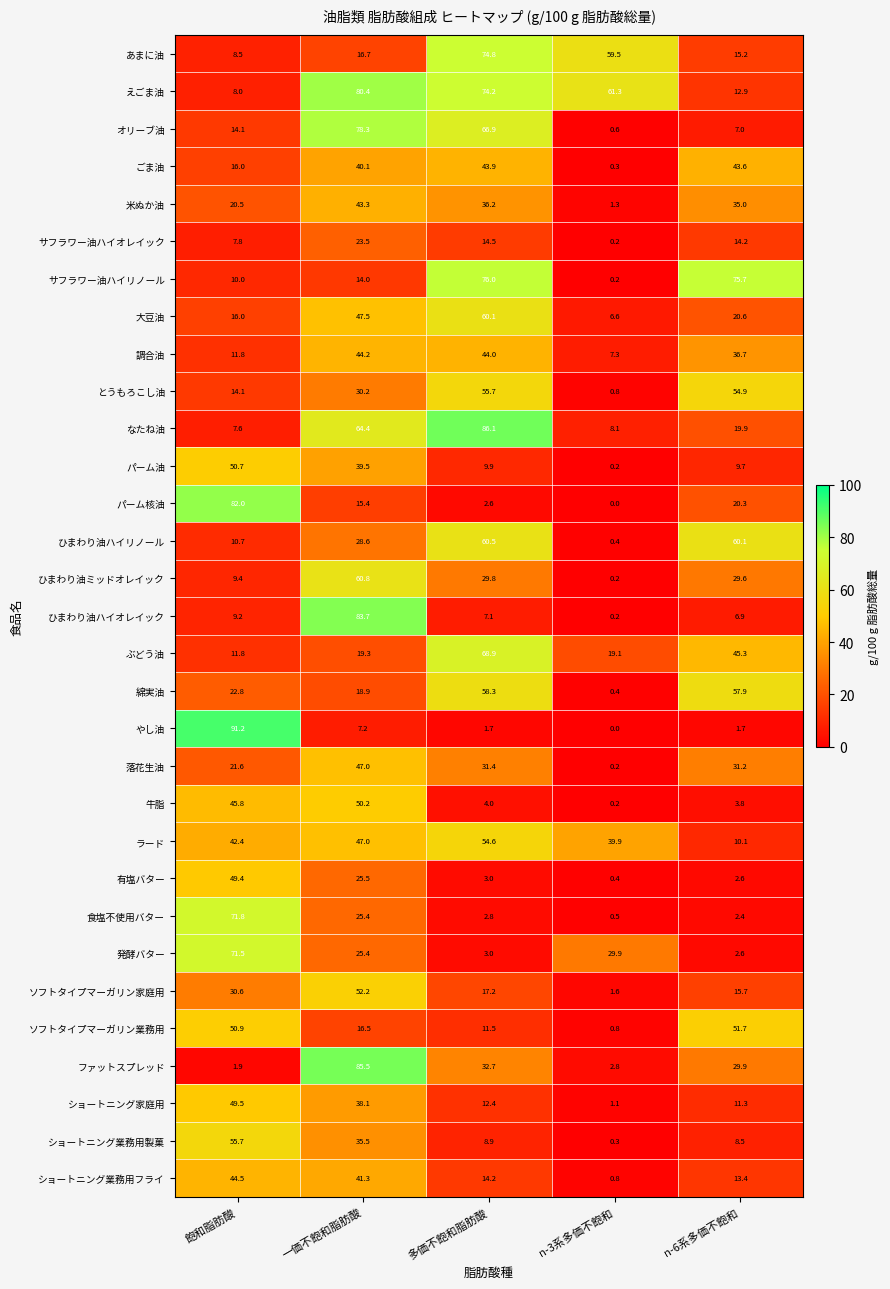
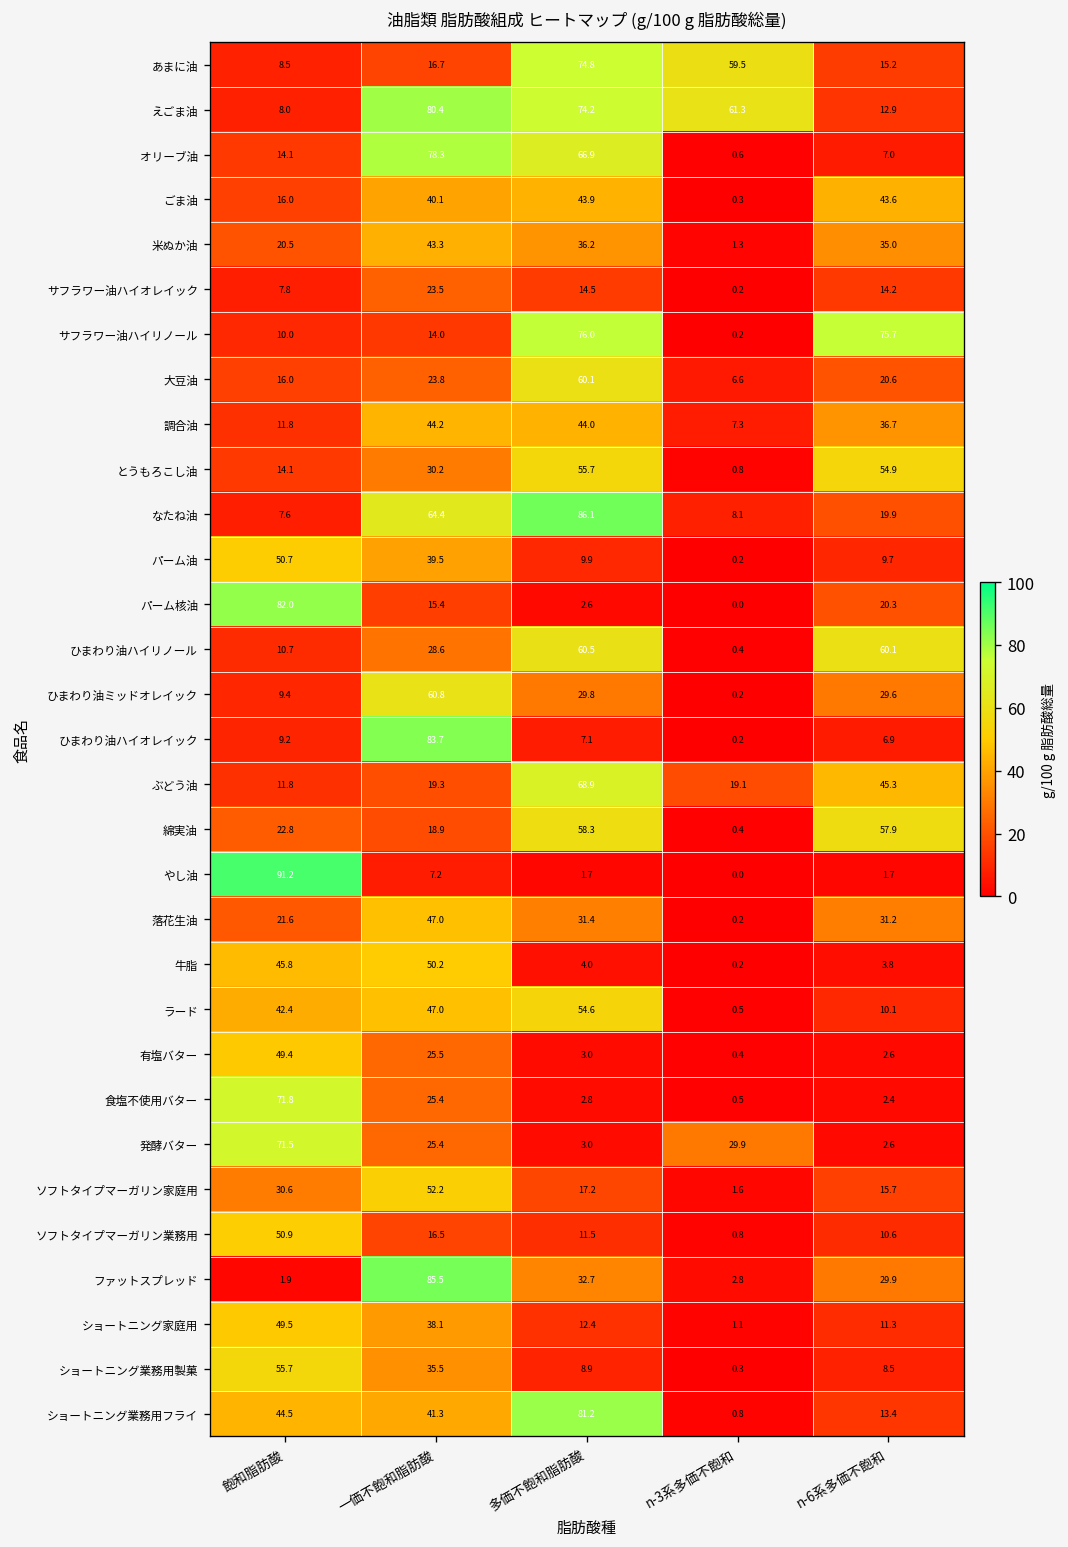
大豆油, 一価不飽和脂肪酸: 47.5 -> 23.8
ラード, n-3系多価不飽和: 39.9 -> 0.5
ソフトタイプマーガリン業務用, n-6系多価不飽和: 51.7 -> 10.6
ショートニング業務用フライ, 多価不飽和脂肪酸: 14.2 -> 81.2
